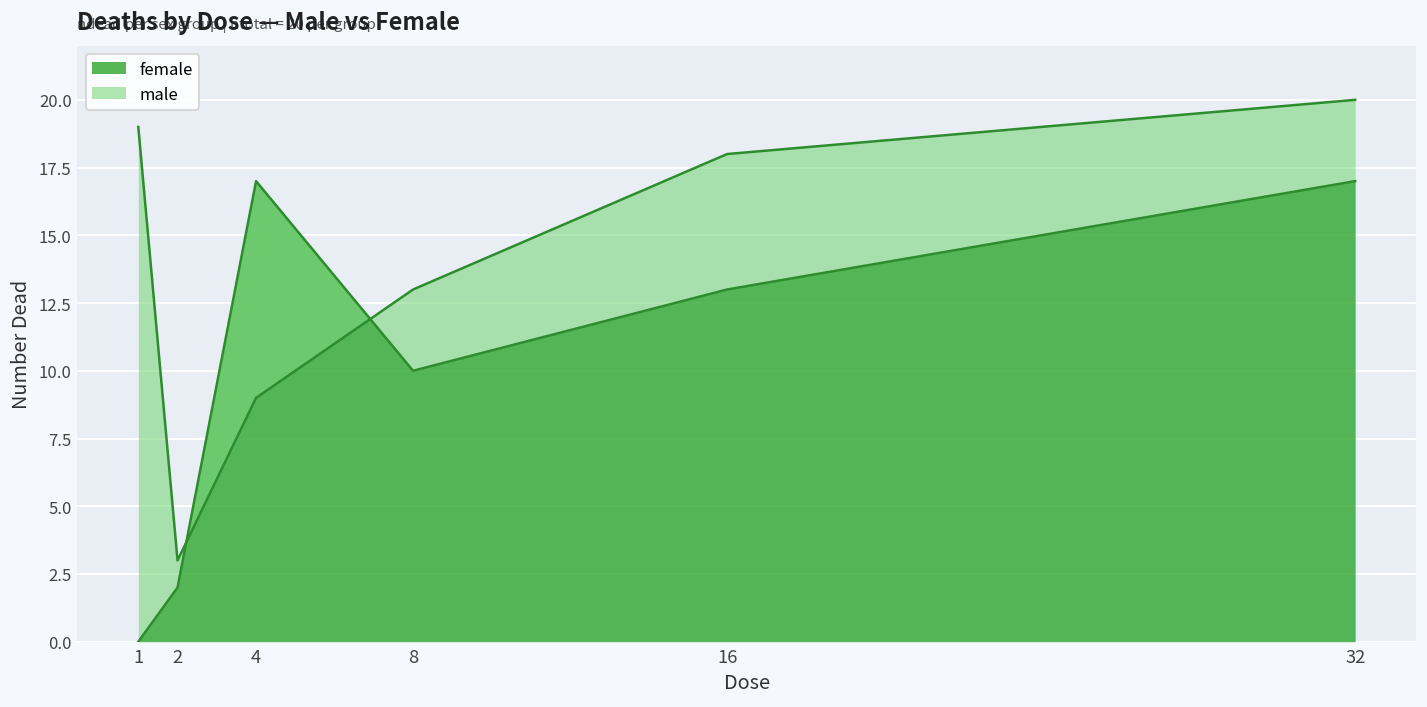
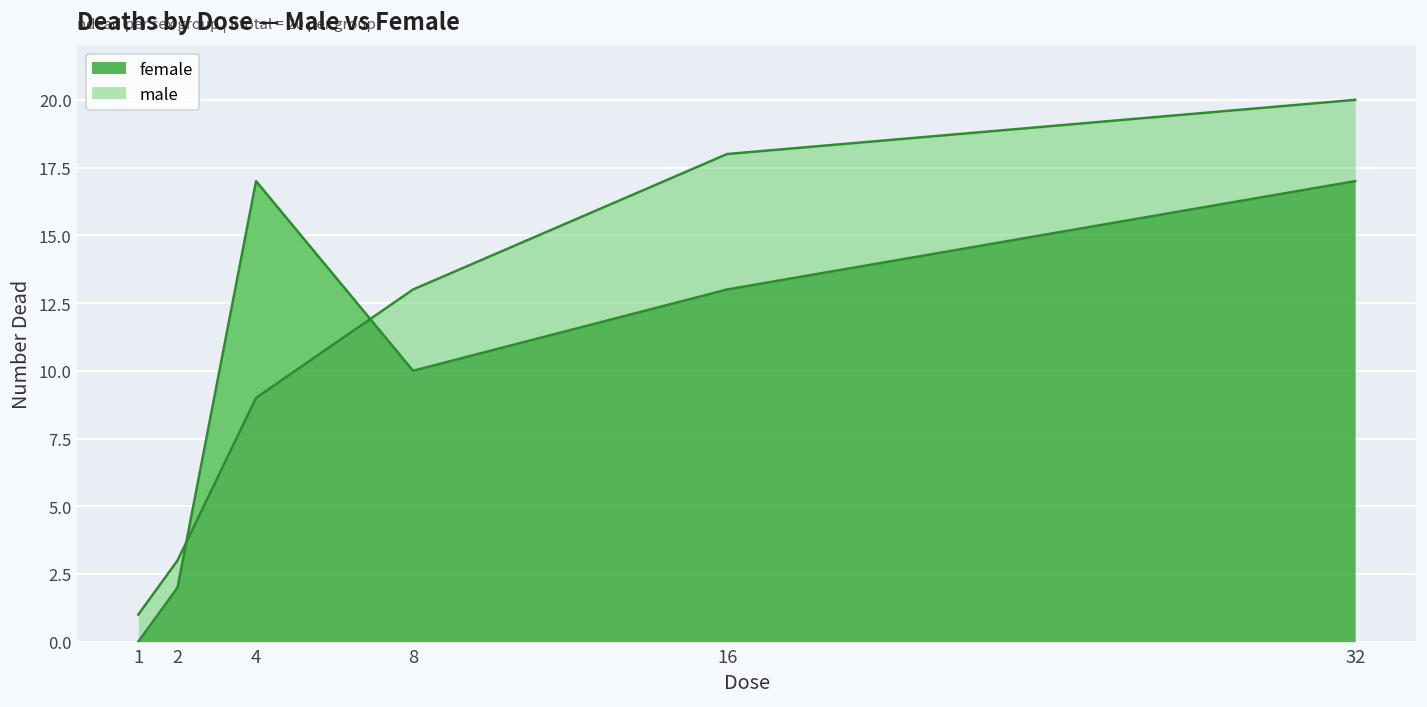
male, 1: 19 -> 1
